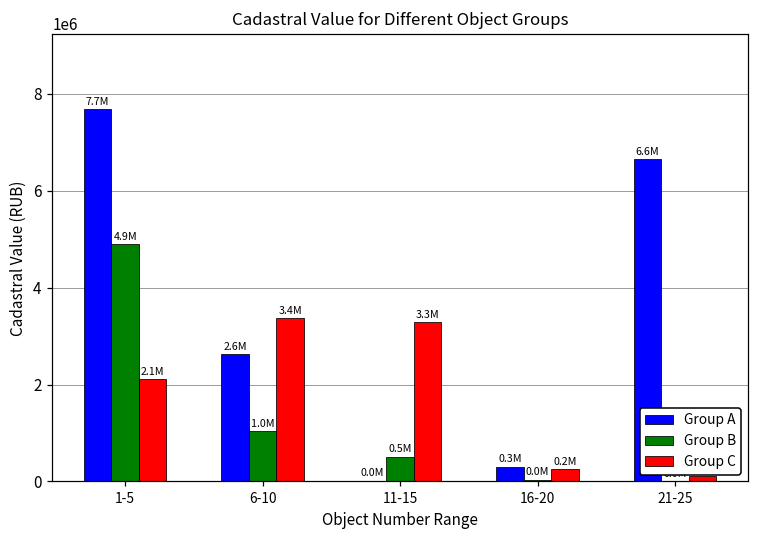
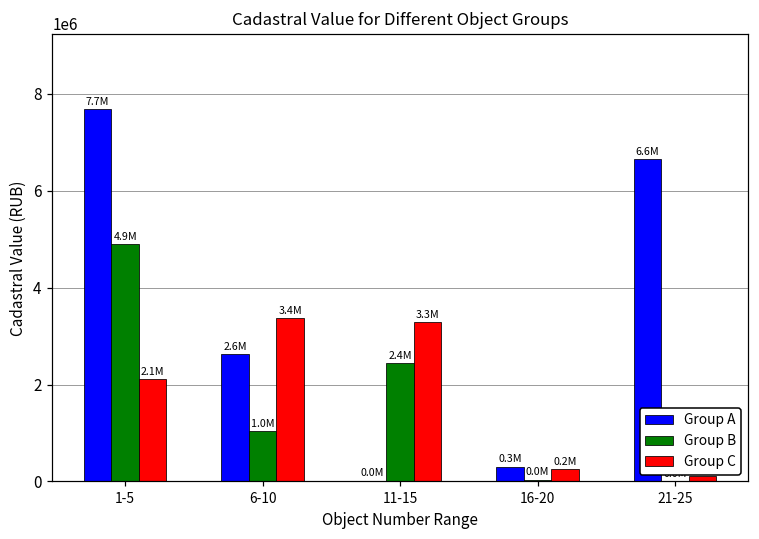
Group B, 11-15: 0.5M -> 2.4M
